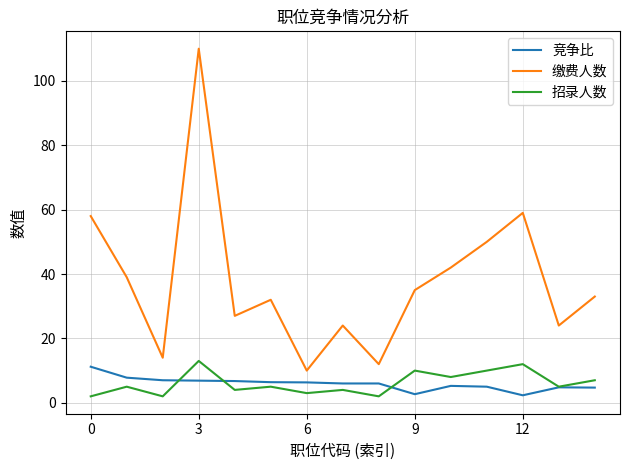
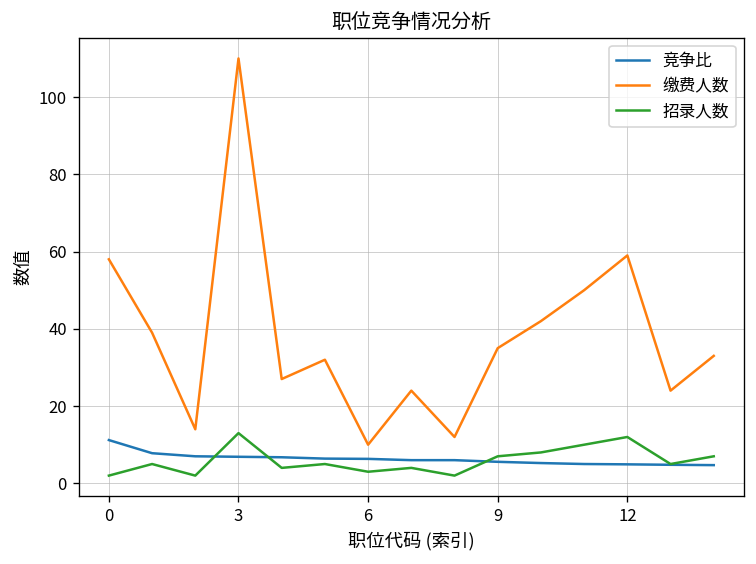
竞争比, 9: 3 -> 6
招录人数, 9: 10 -> 7
竞争比, 12: 2 -> 5
